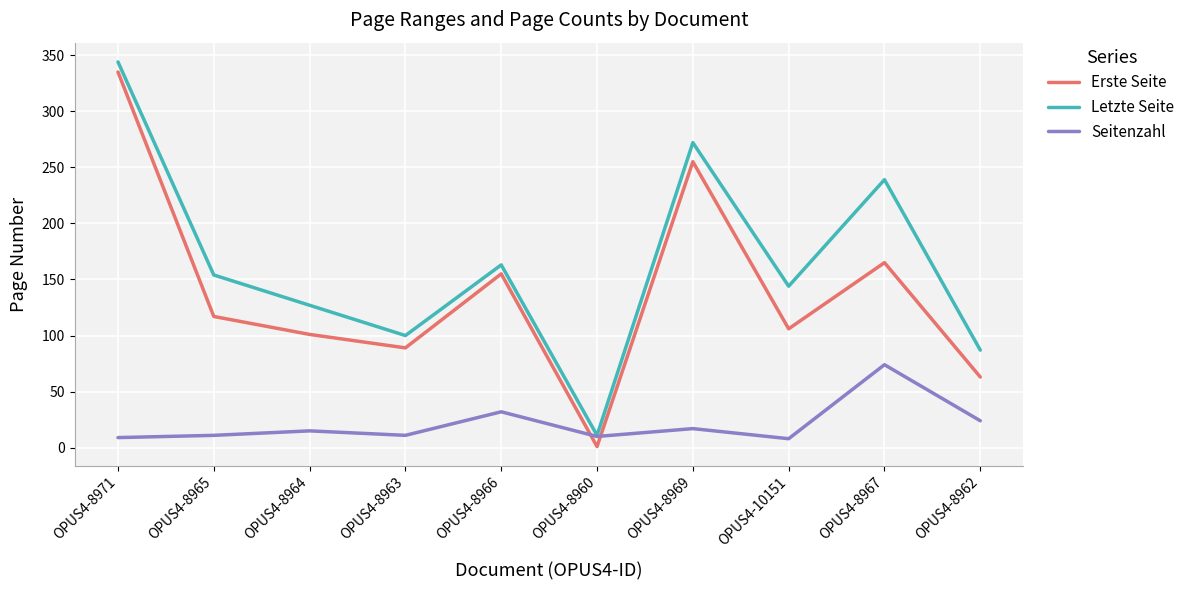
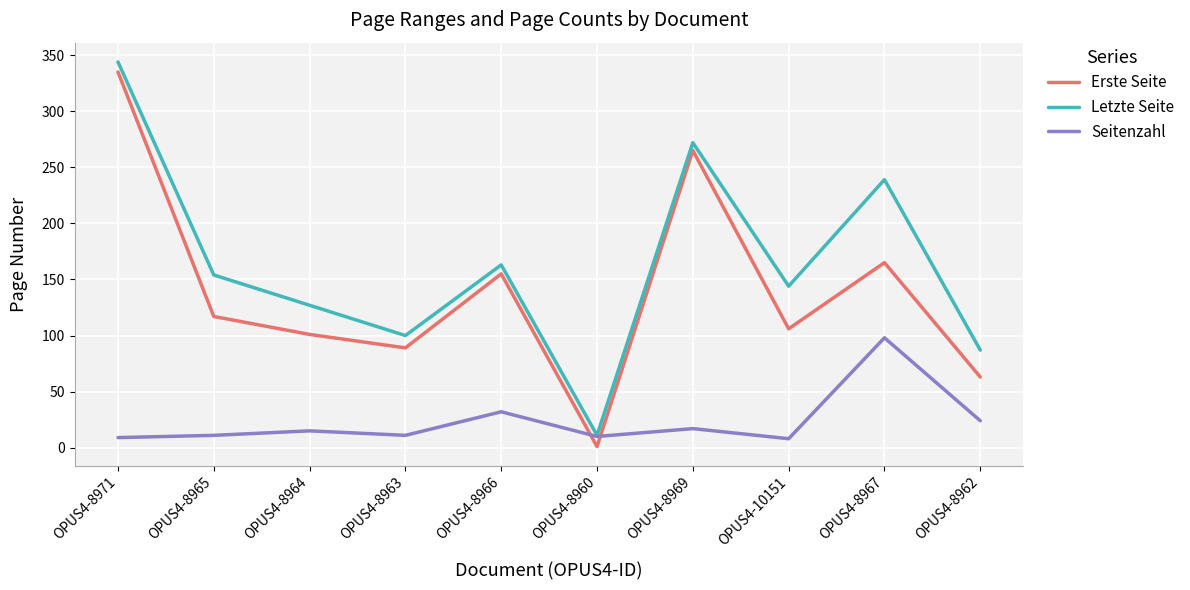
Erste Seite, OPUS4-8969: 255 -> 265
Seitenzahl, OPUS4-8967: 74 -> 98
